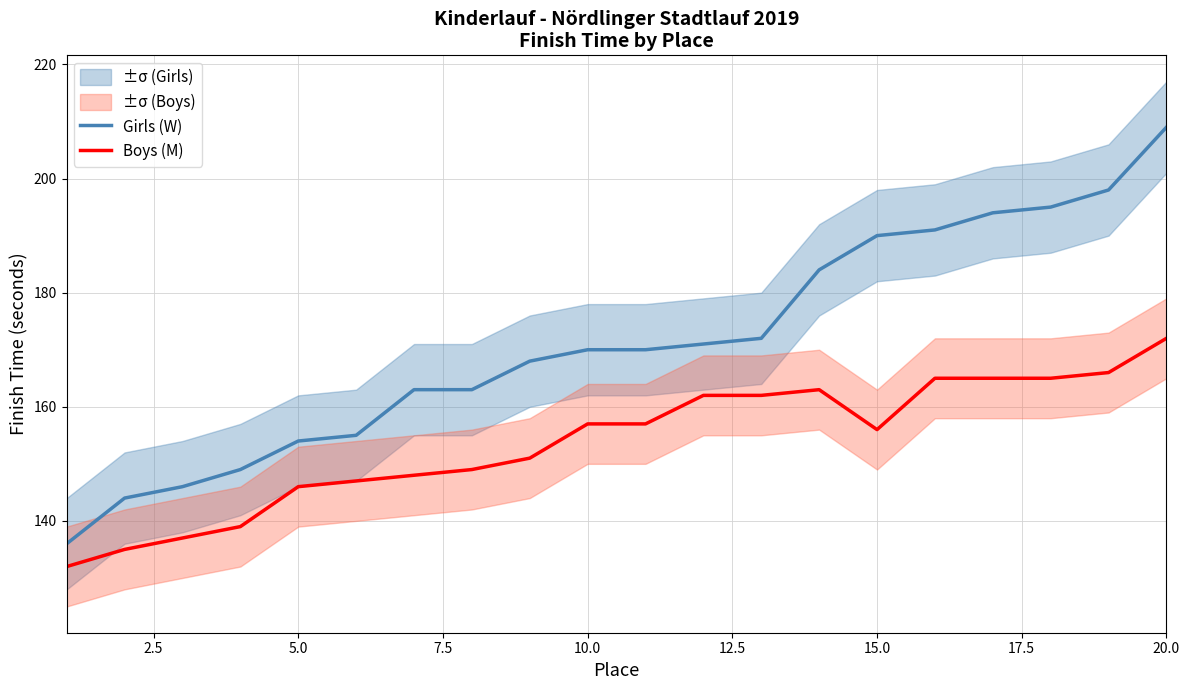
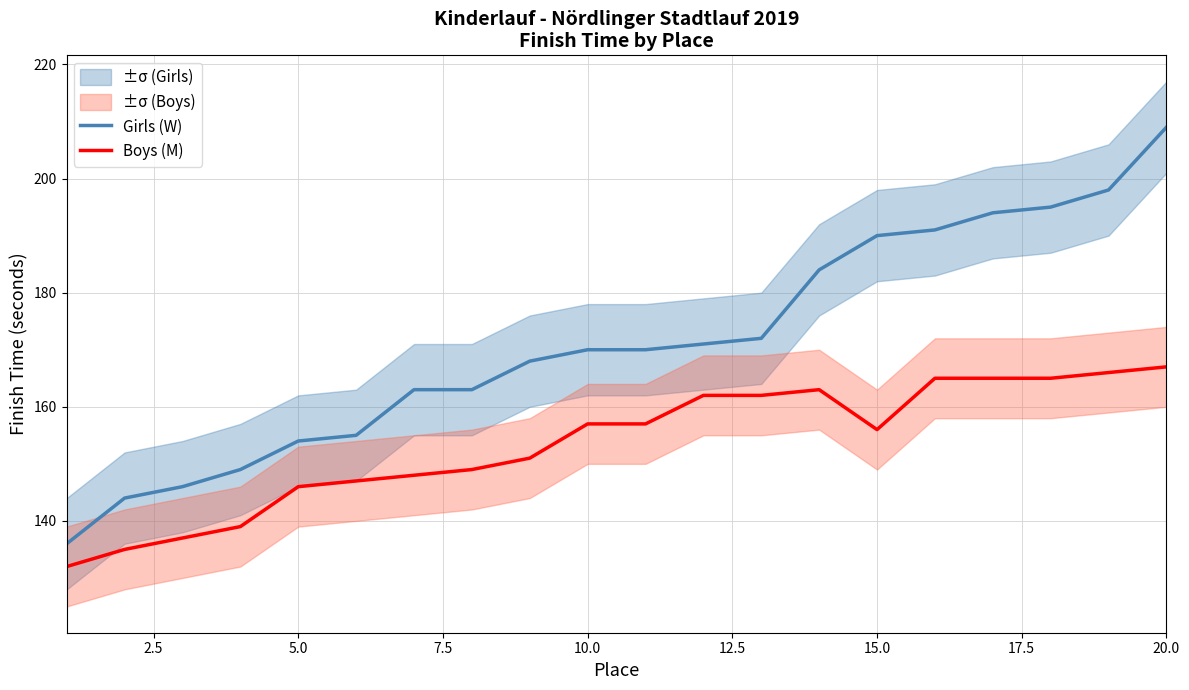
Boys (M), 20.0: 172 -> 167
